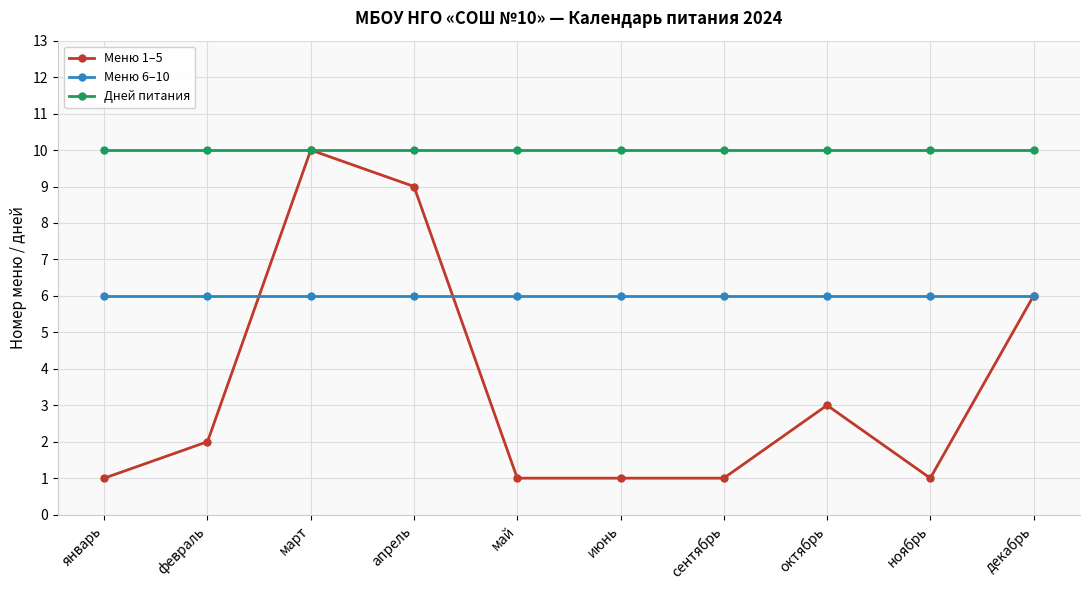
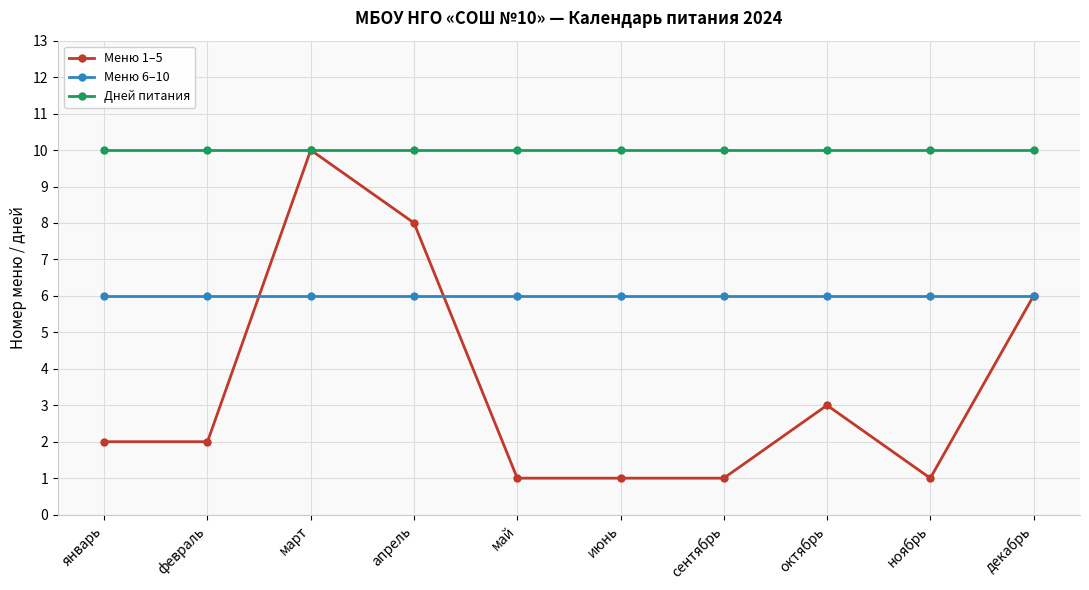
Меню 1–5, январь: 1 -> 2
Меню 1–5, апрель: 9 -> 8
